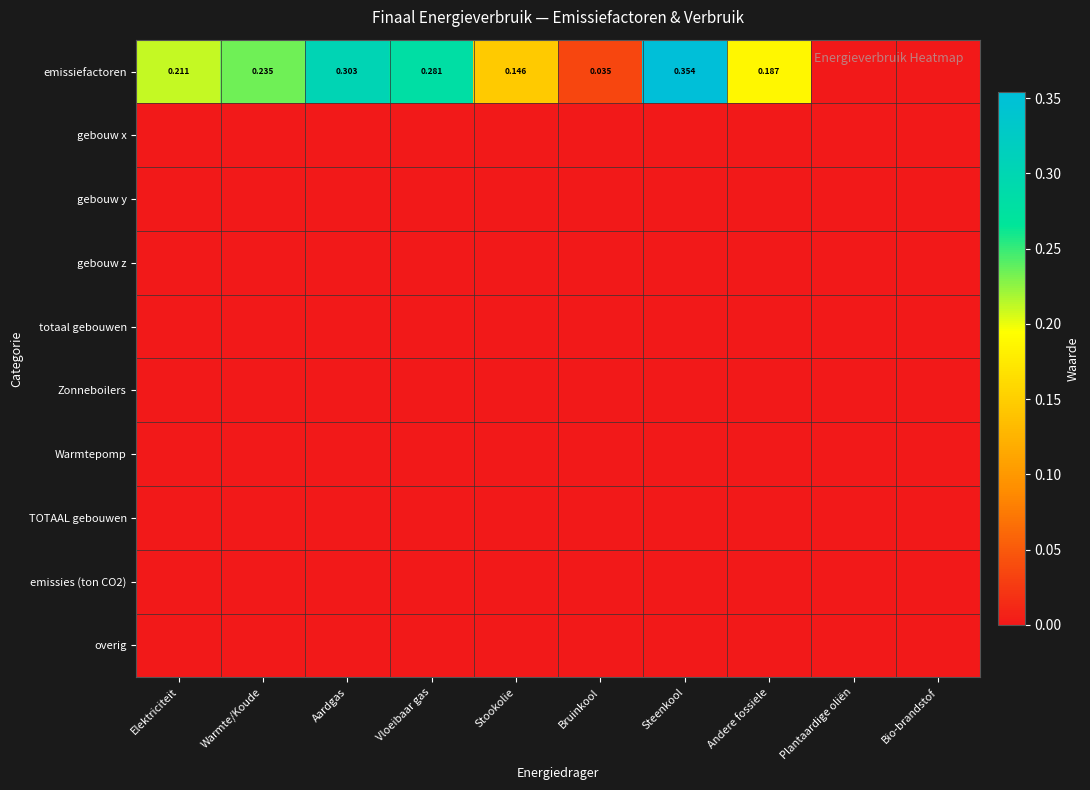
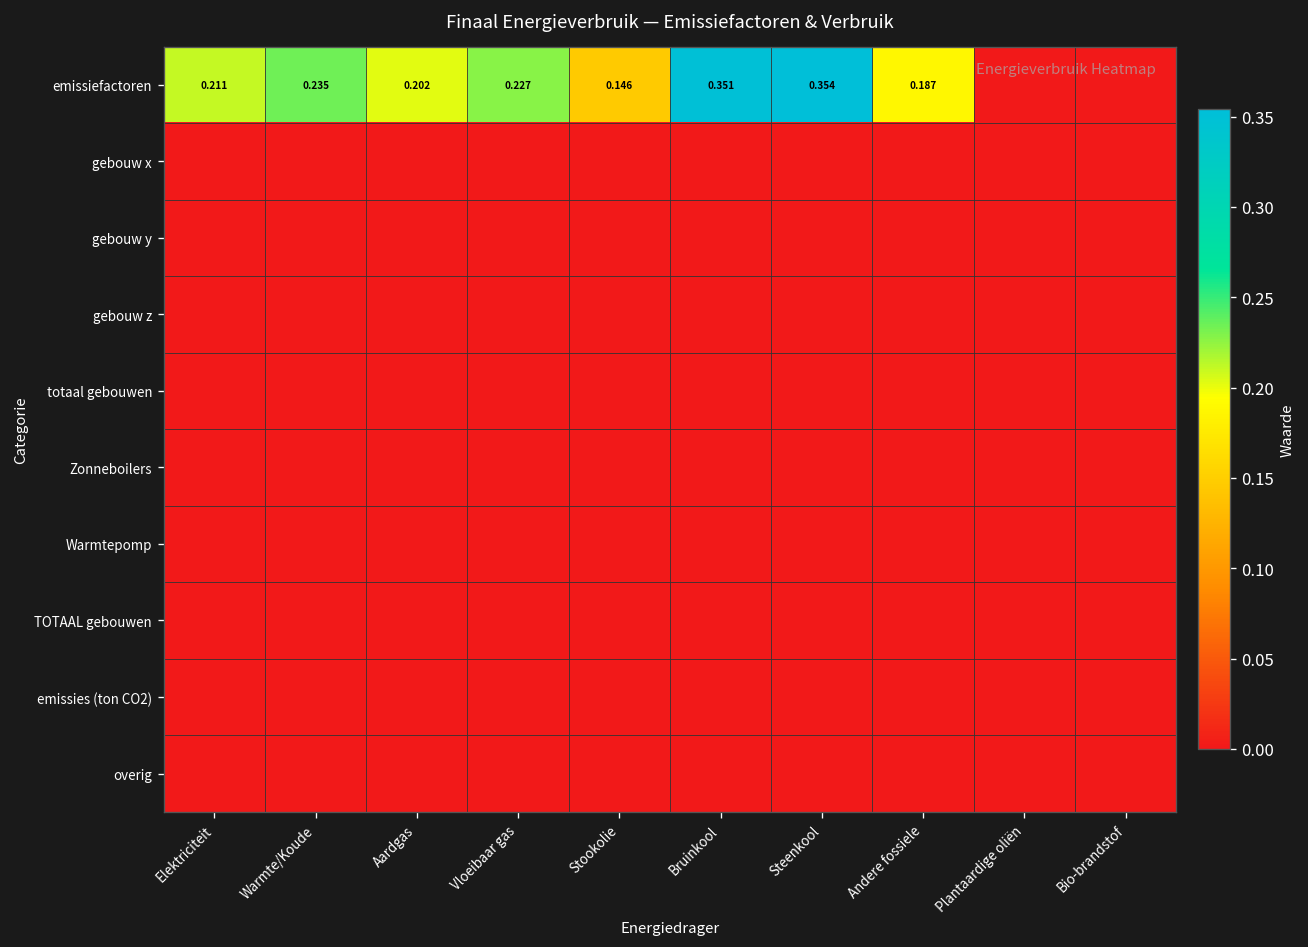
emissiefactoren, Aardgas: 0.303 -> 0.202
emissiefactoren, Vloeibaar gas: 0.281 -> 0.227
emissiefactoren, Bruinkool: 0.035 -> 0.351
